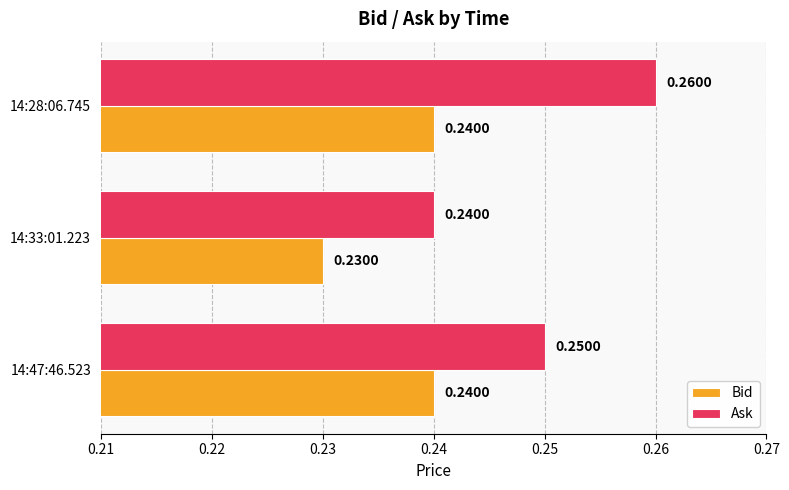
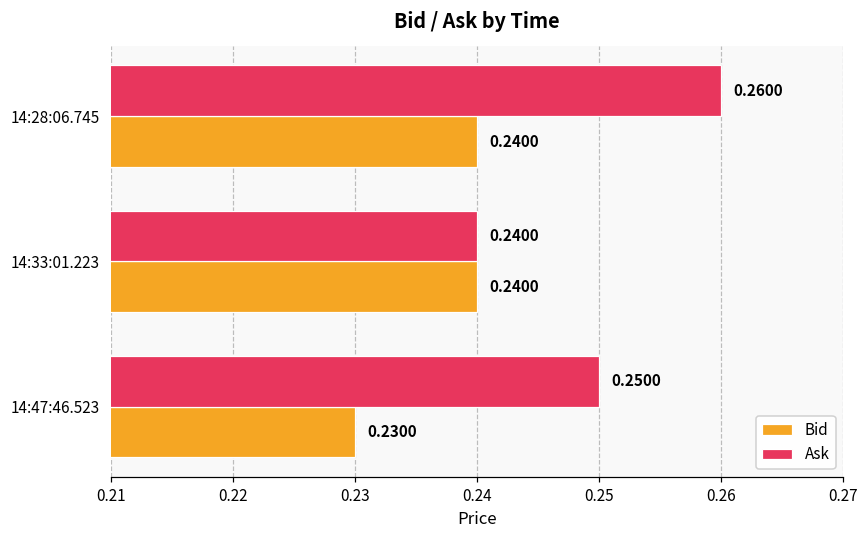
Bid, 14:33:01.223: 0.2300 -> 0.2400
Bid, 14:47:46.523: 0.2400 -> 0.2300
